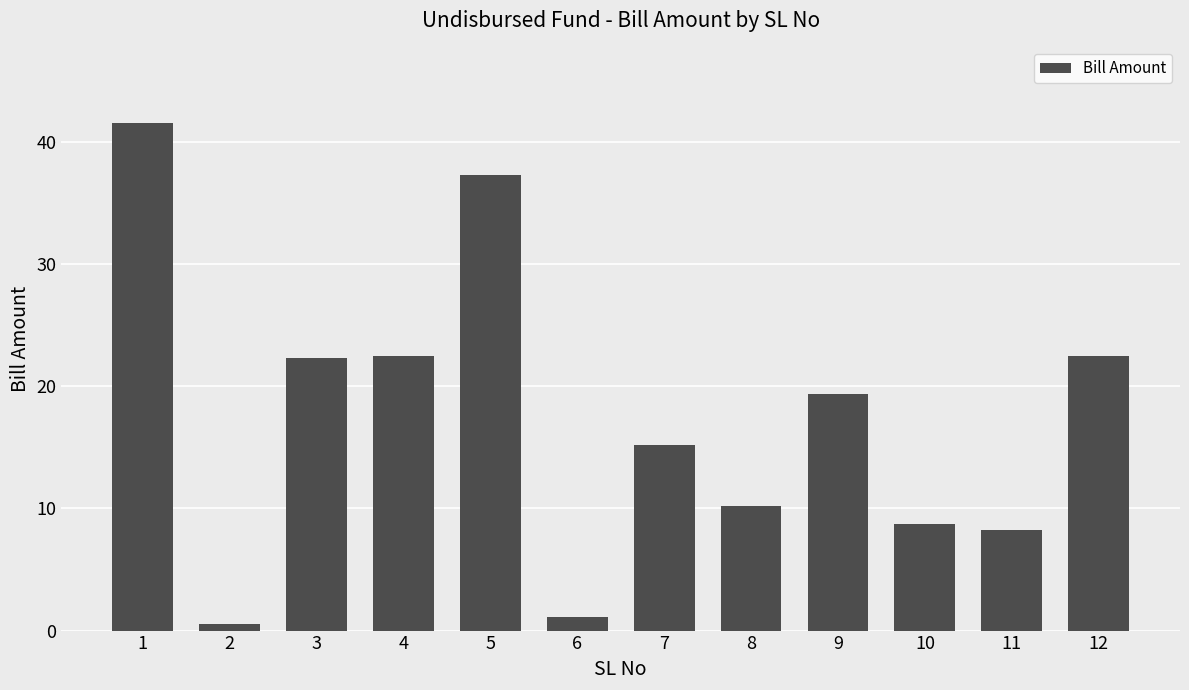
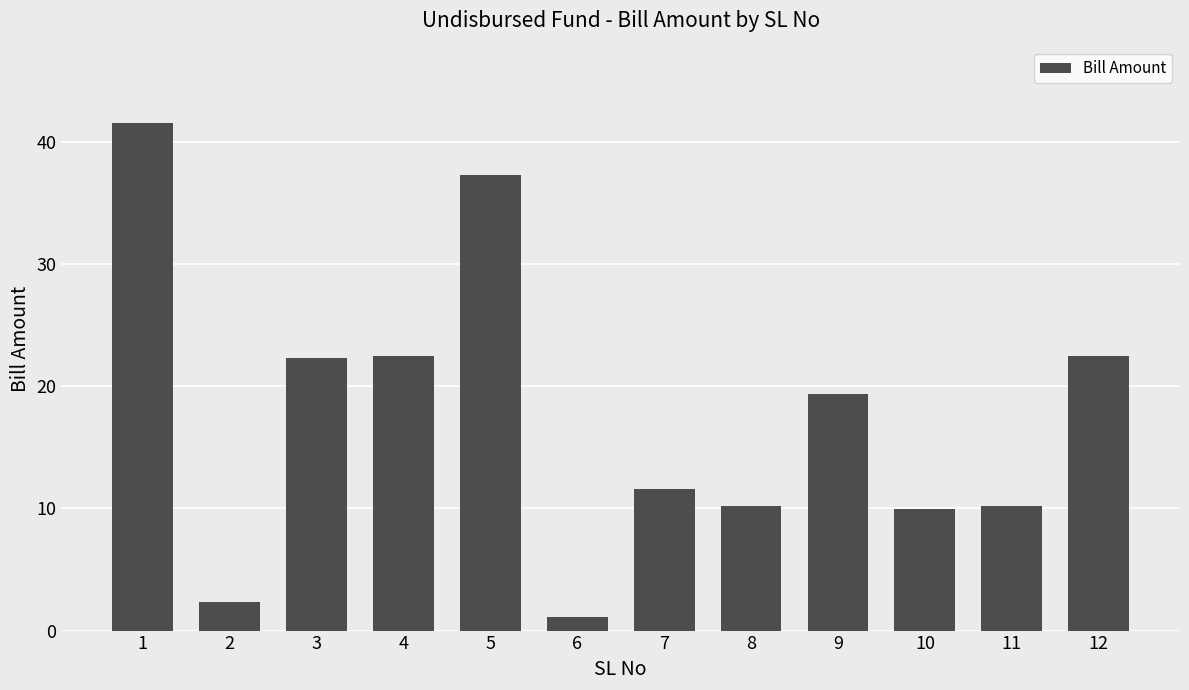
2: 0.6 -> 2.4
7: 15.2 -> 11.6
10: 8.7 -> 10.0
11: 8.2 -> 10.2
